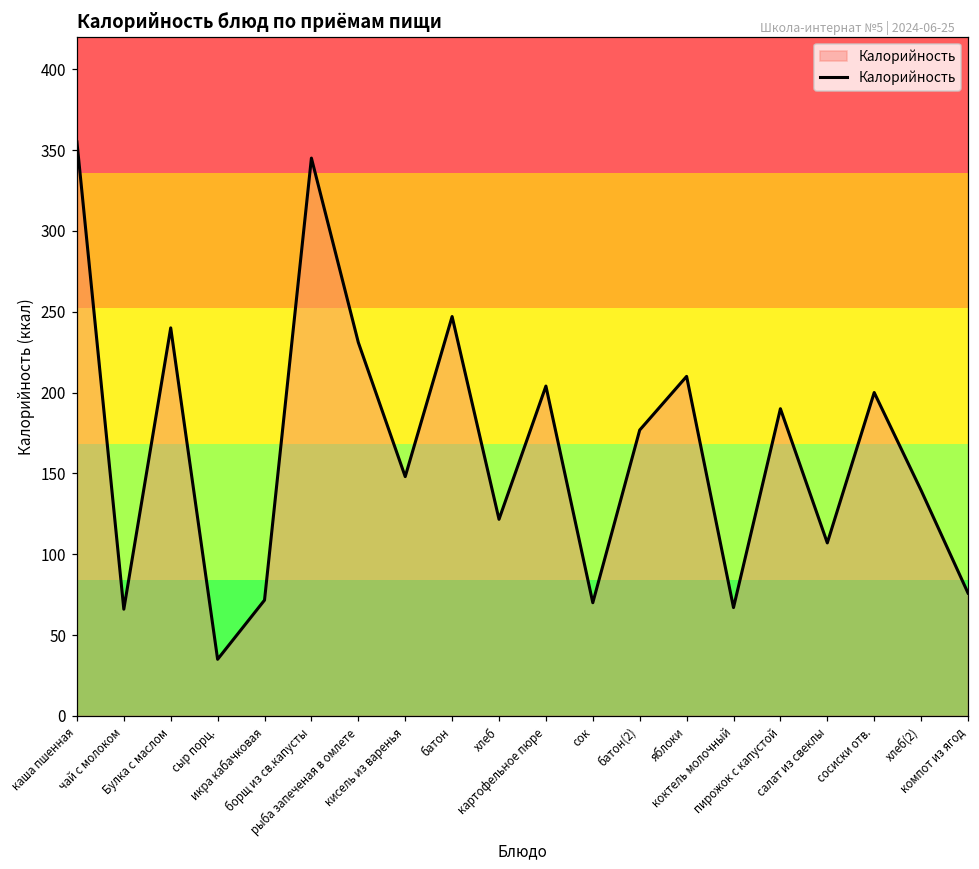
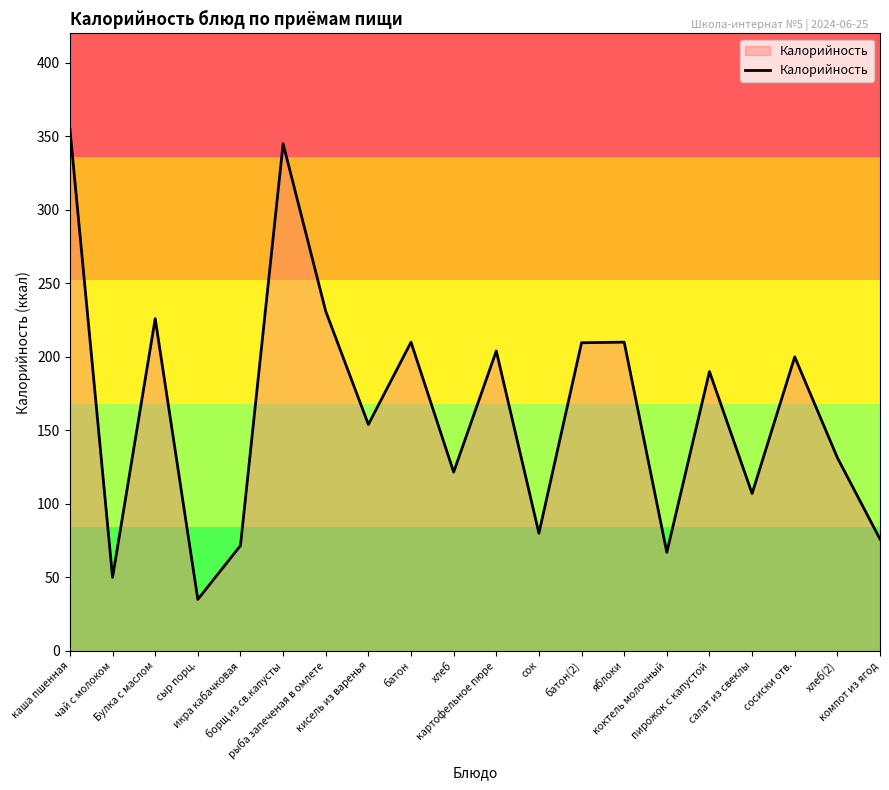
чай с молоком: 66 -> 50
Булка с маслом: 240 -> 226
кисель из варенья: 148 -> 154
батон: 247 -> 210
сок: 70 -> 80
батон(2): 177 -> 210
хлеб(2): 140 -> 131
